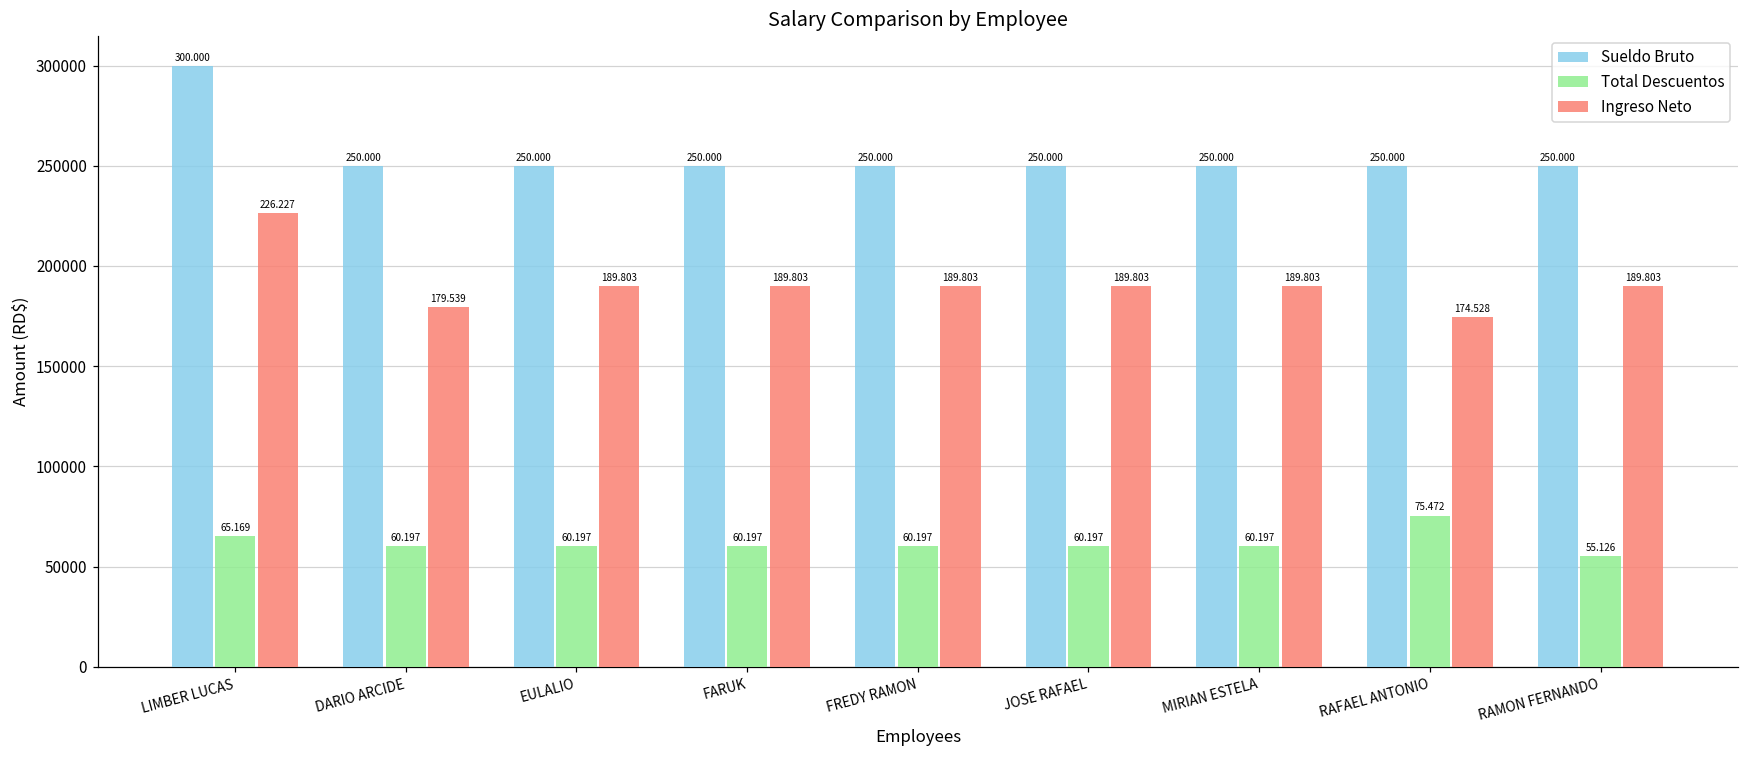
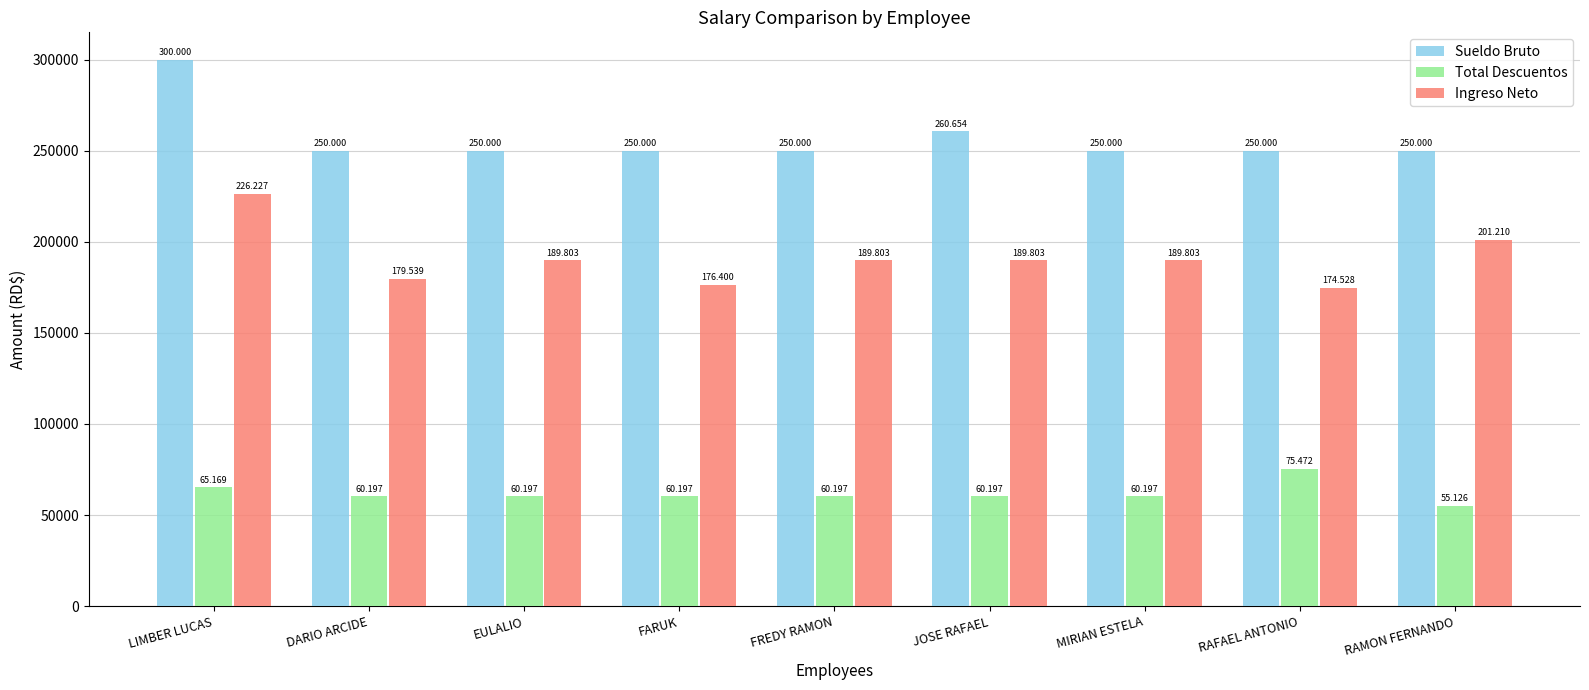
Ingreso Neto, FARUK: 189.803 -> 176.400
Sueldo Bruto, JOSE RAFAEL: 250.000 -> 260.654
Ingreso Neto, RAMON FERNANDO: 189.803 -> 201.210
